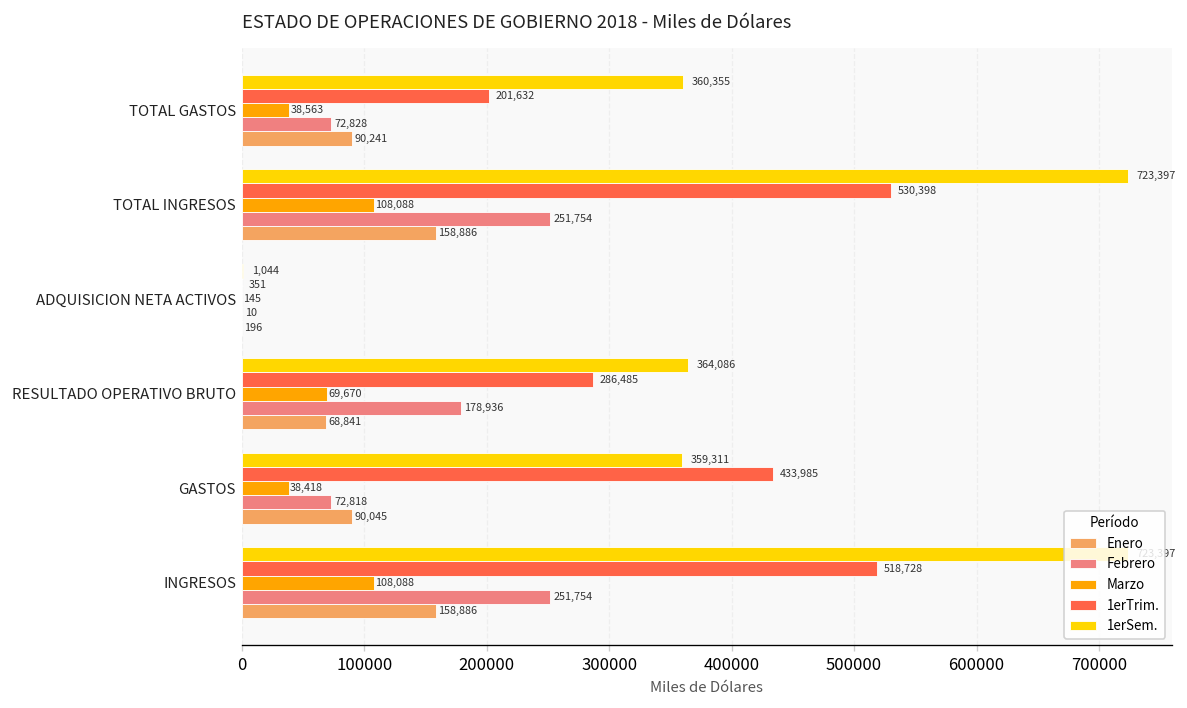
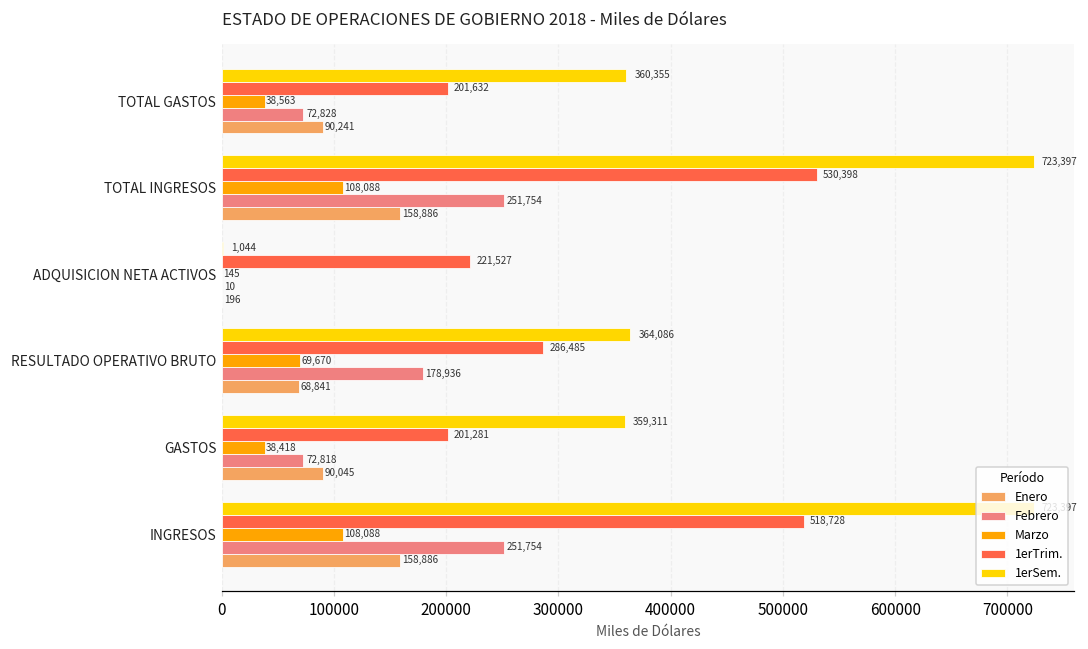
1erTrim., ADQUISICION NETA ACTIVOS: 351 -> 221,527
1erTrim., GASTOS: 433,985 -> 201,281
